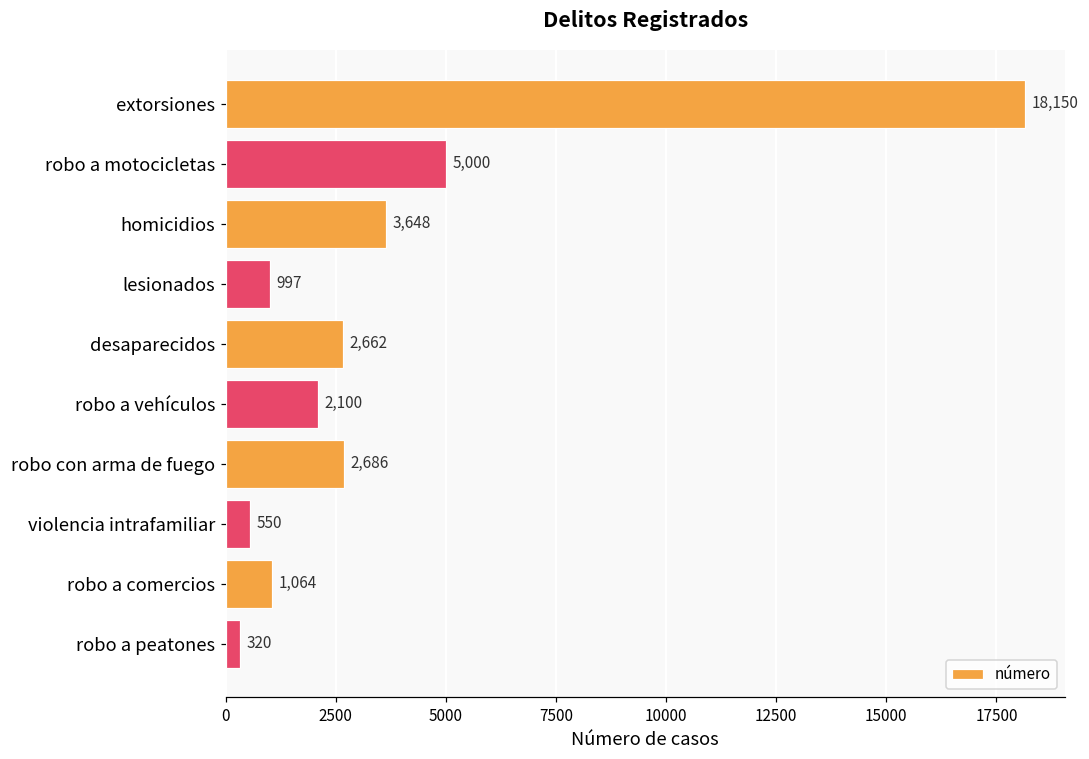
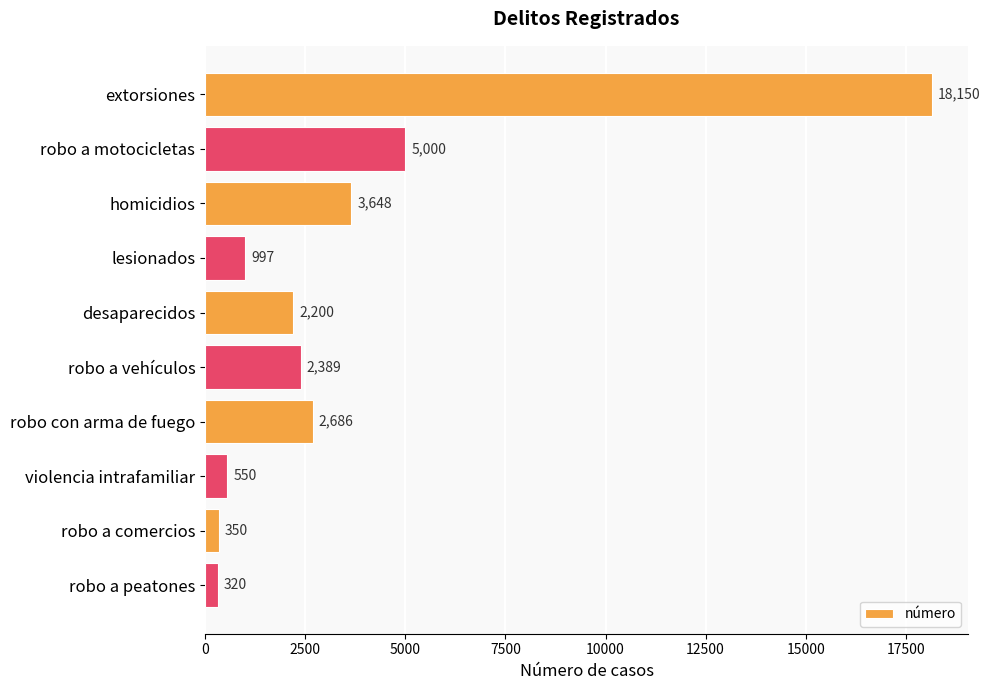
desaparecidos: 2,662 -> 2,200
robo a vehículos: 2,100 -> 2,389
robo a comercios: 1,064 -> 350
